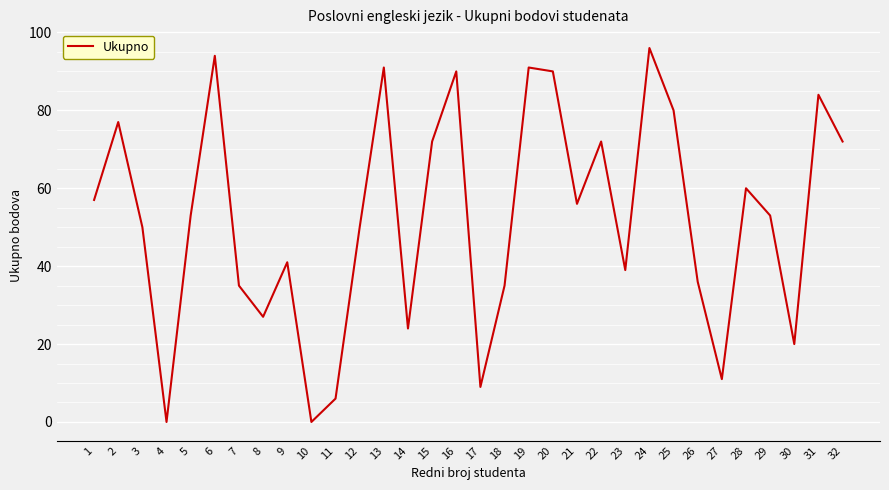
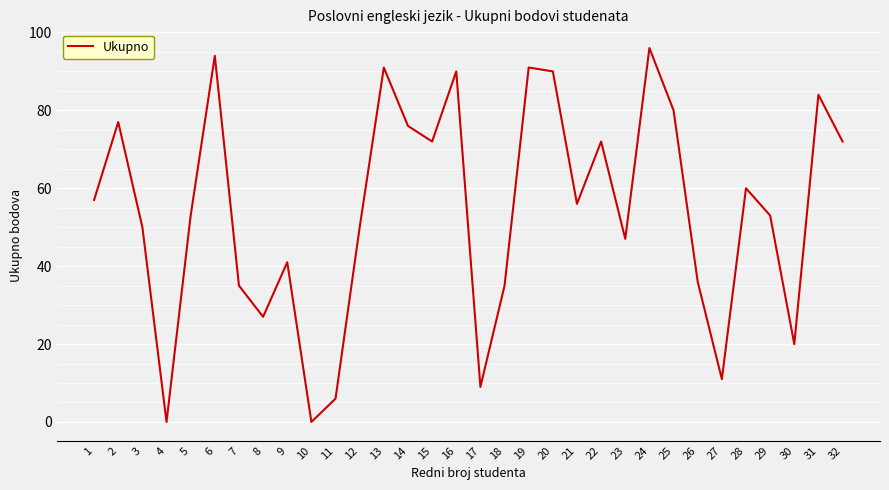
14: 24 -> 76
23: 39 -> 47
